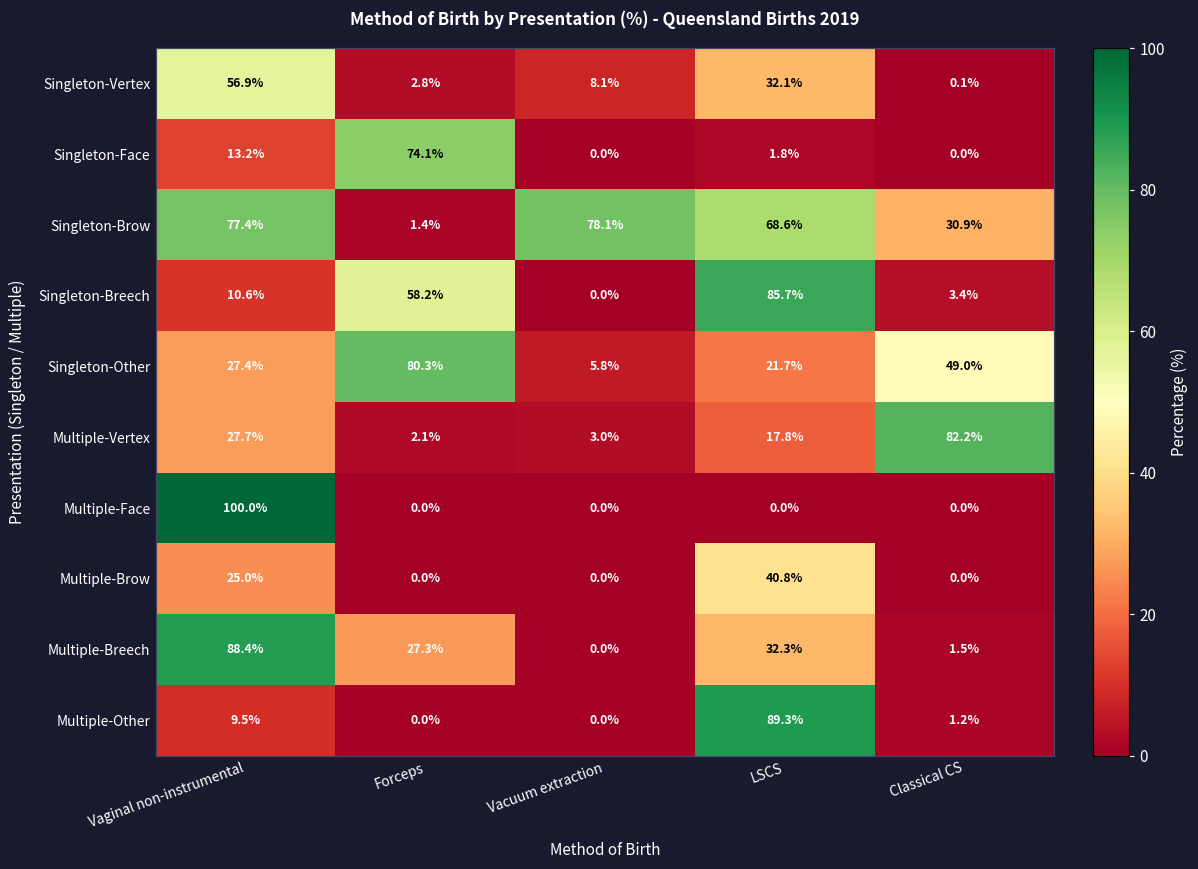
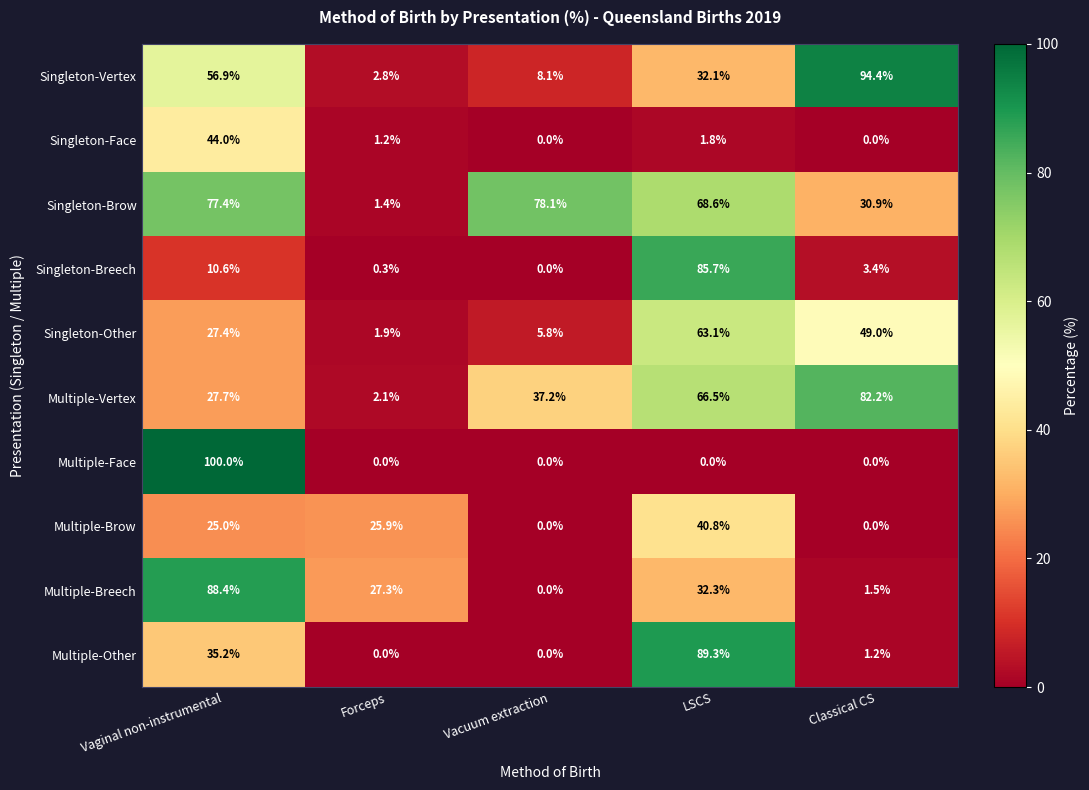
Singleton-Vertex, Classical CS: 0.1% -> 94.4%
Singleton-Face, Vaginal non-instrumental: 13.2% -> 44.0%
Singleton-Face, Forceps: 74.1% -> 1.2%
Singleton-Breech, Forceps: 58.2% -> 0.3%
Singleton-Other, Forceps: 80.3% -> 1.9%
Singleton-Other, LSCS: 21.7% -> 63.1%
Multiple-Vertex, Vacuum extraction: 3.0% -> 37.2%
Multiple-Vertex, LSCS: 17.8% -> 66.5%
Multiple-Brow, Forceps: 0.0% -> 25.9%
Multiple-Other, Vaginal non-instrumental: 9.5% -> 35.2%
